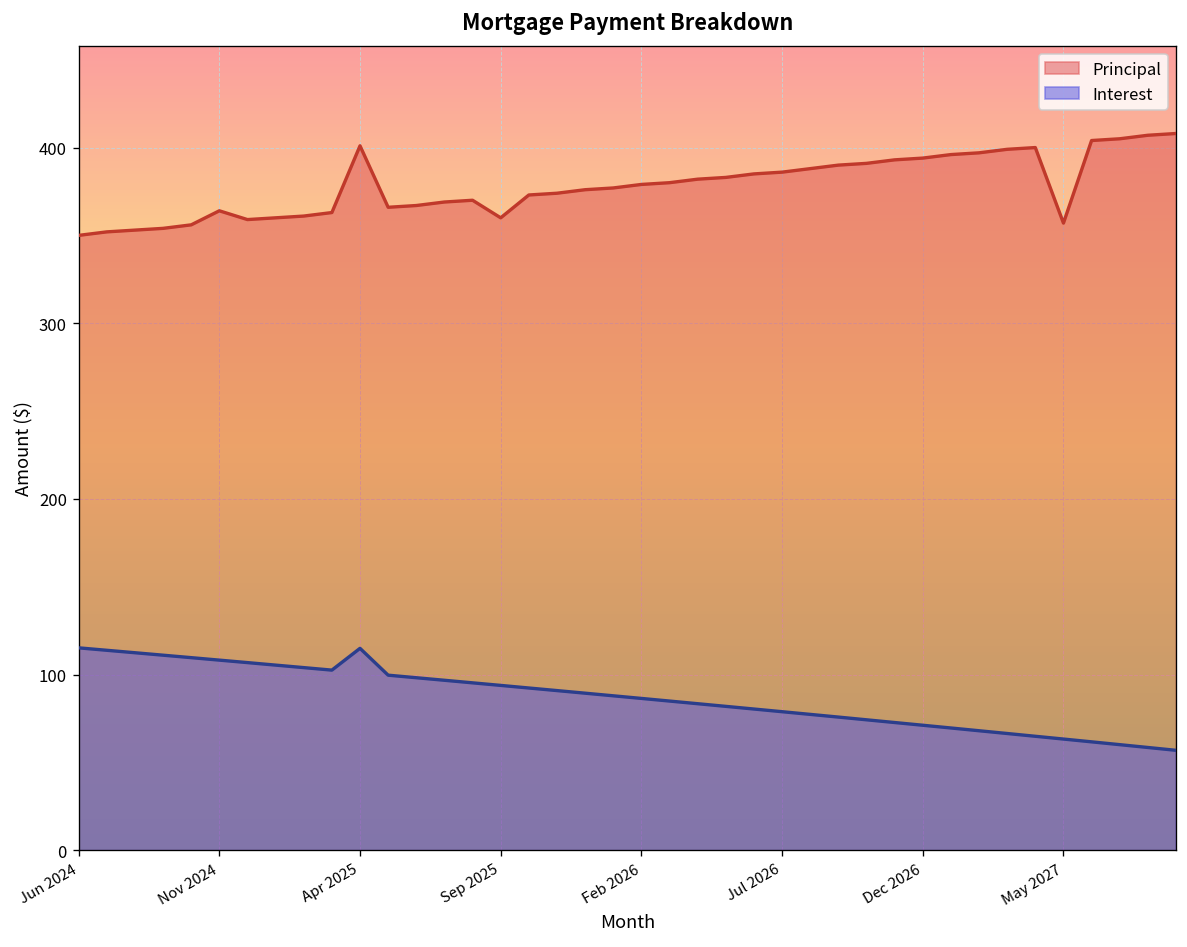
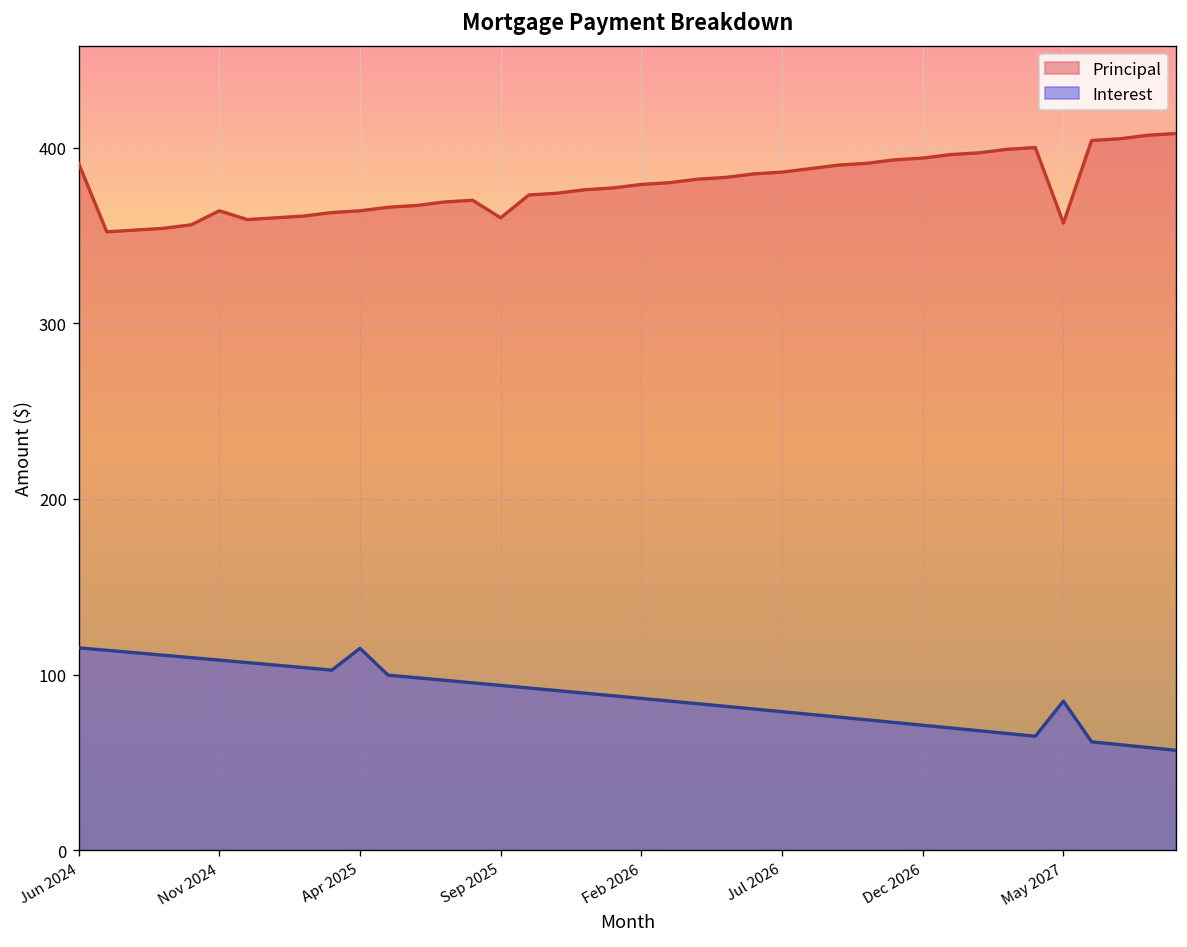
Principal, Jun 2024: 350 -> 391
Principal, Apr 2025: 401 -> 364
Interest, May 2027: 63 -> 85
